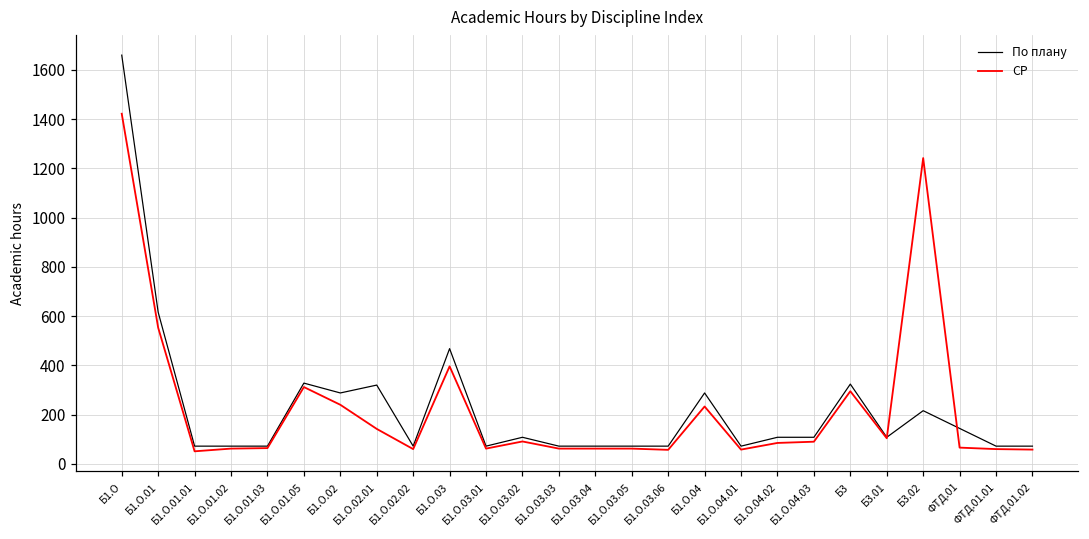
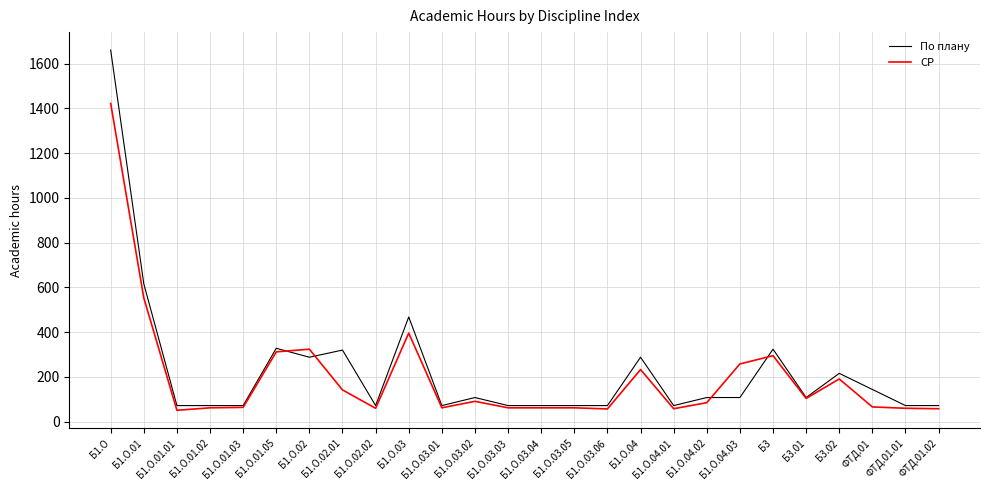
СР, Б1.О.02: 240 -> 320
СР, Б1.О.04.03: 90 -> 260
СР, Б3.02: 1240 -> 190
